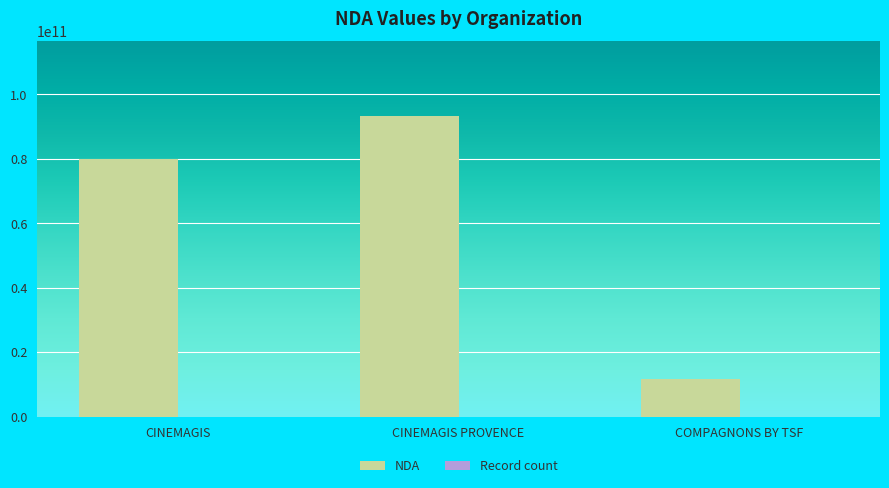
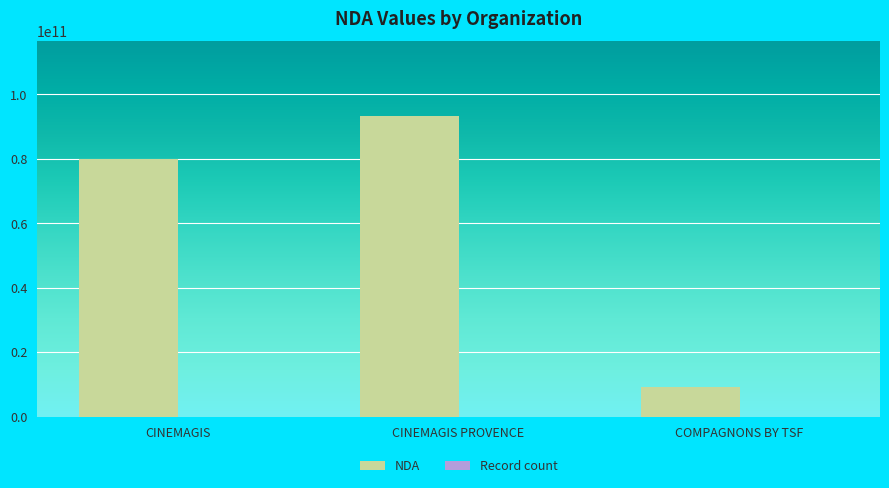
NDA, COMPAGNONS BY TSF: 12000000000 -> 9000000000
